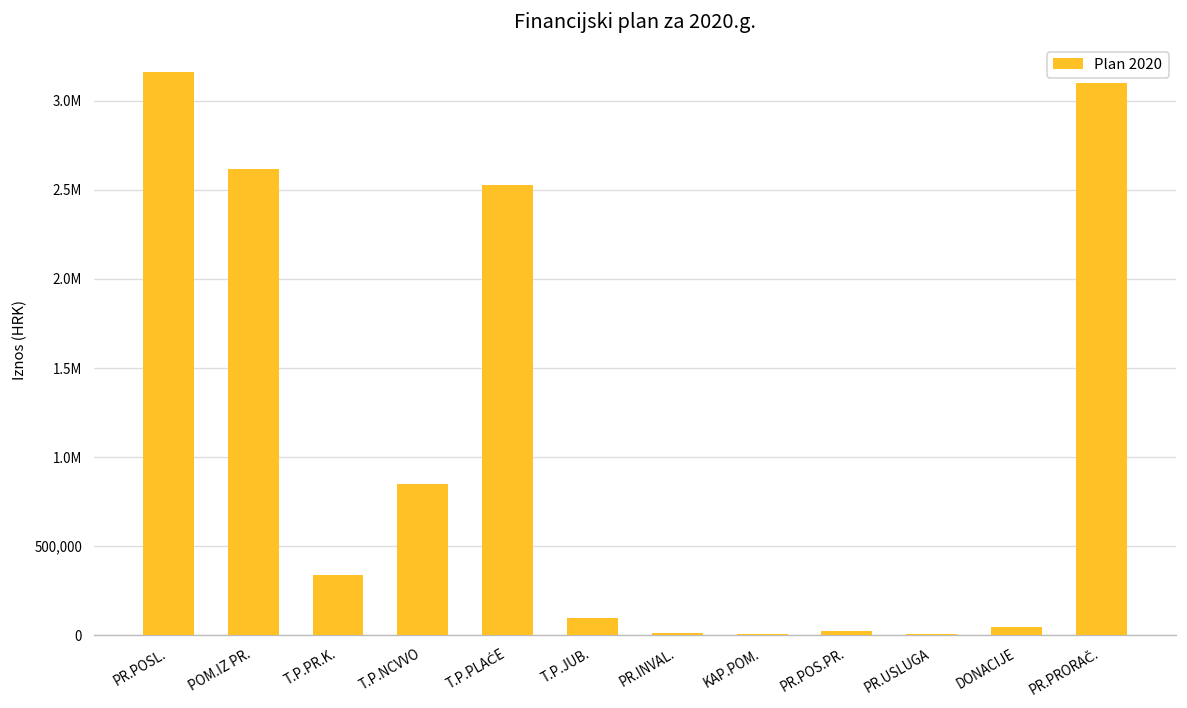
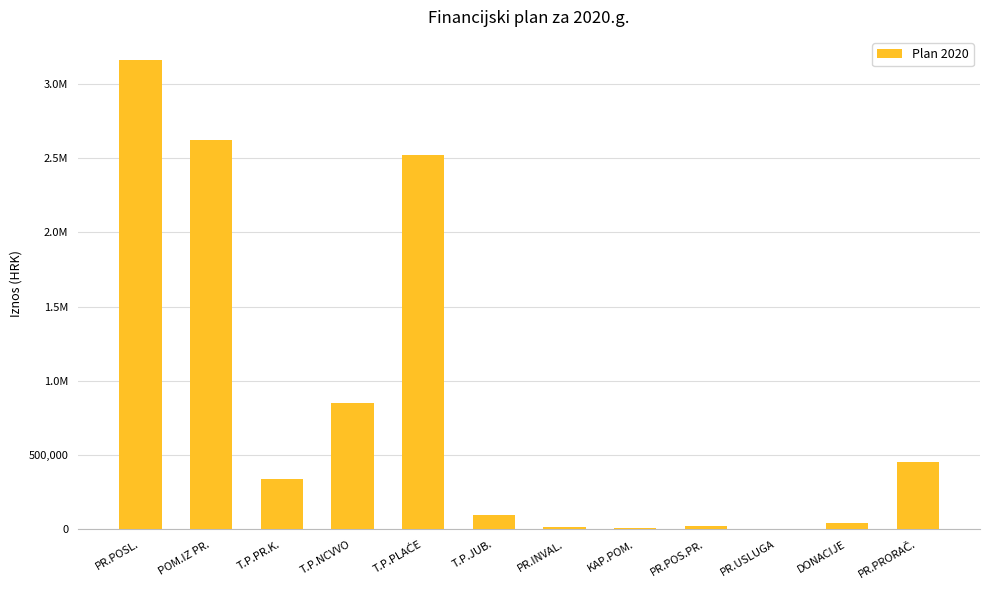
PR.PRORAČ.: 3,100,000 -> 460,000
